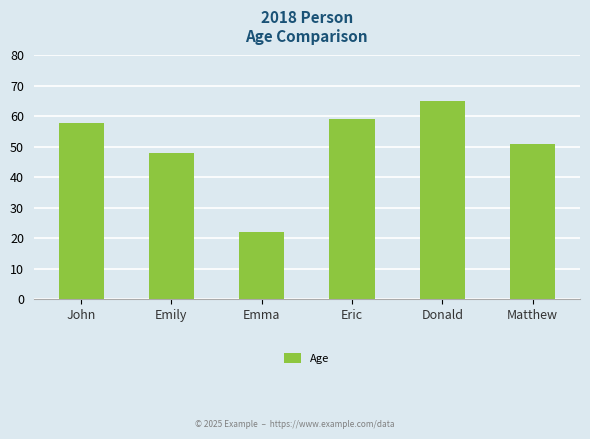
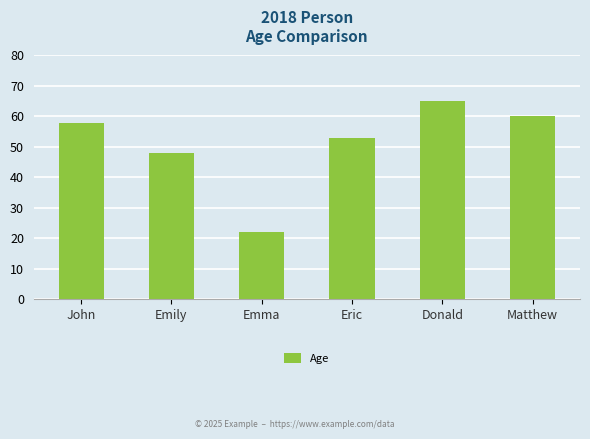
Eric: 59 -> 53
Matthew: 51 -> 60
